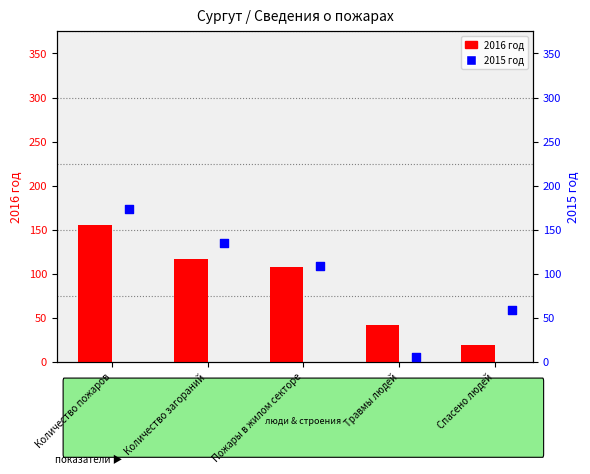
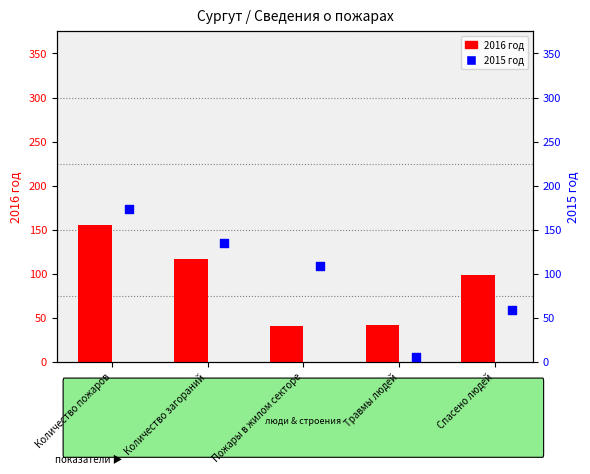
2016 год, Пожары в жилом секторе: 110 -> 40
2016 год, Спасено людей: 20 -> 100
